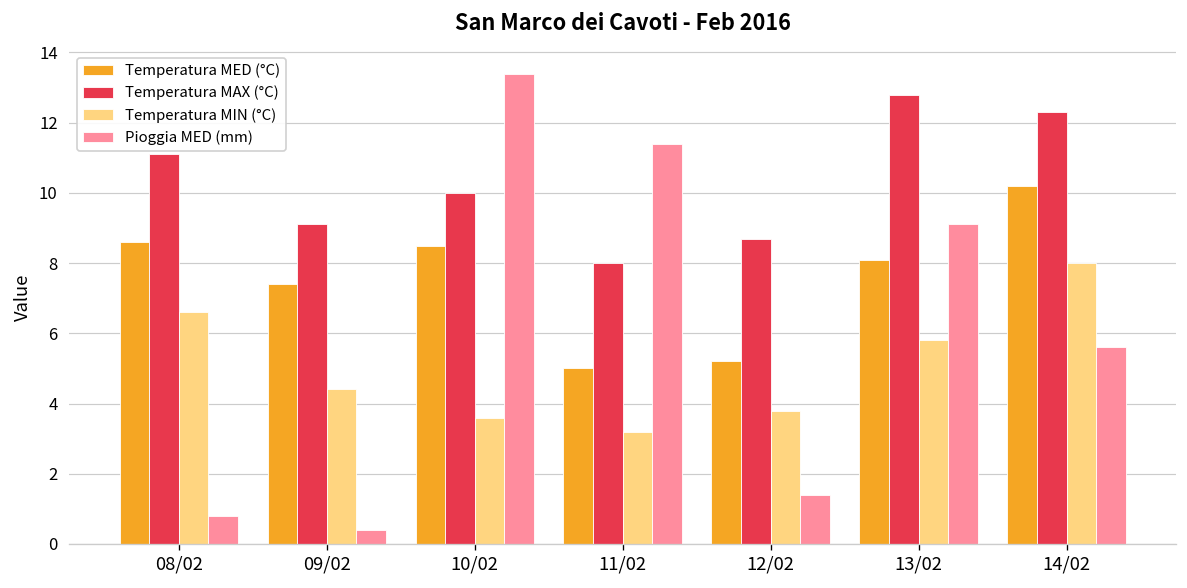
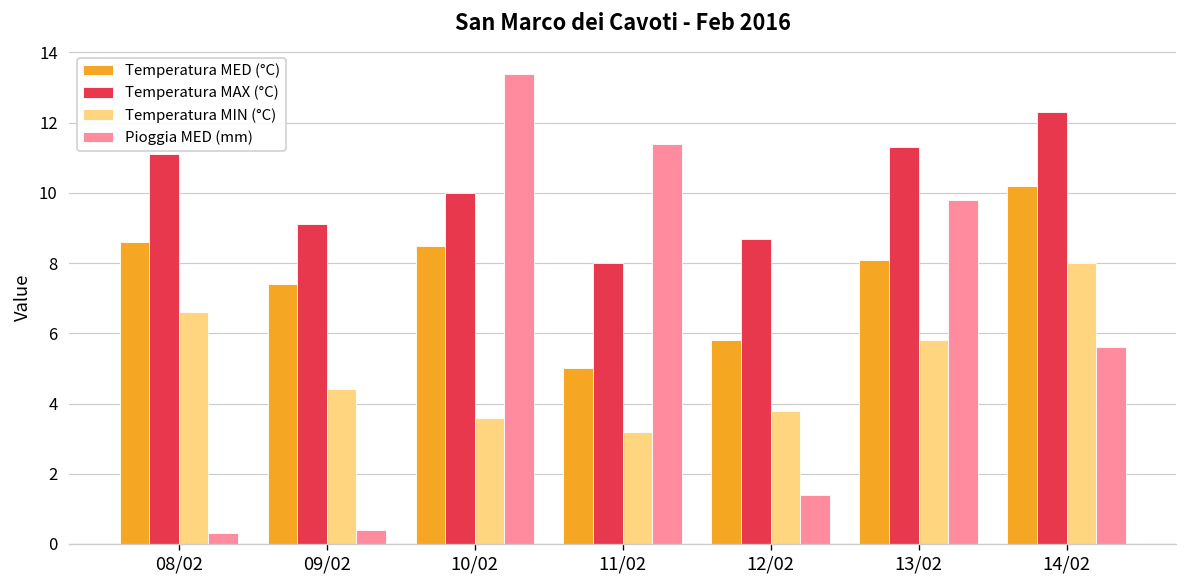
Pioggia MED (mm), 08/02: 0.8 -> 0.3
Temperatura MED (°C), 12/02: 5.2 -> 5.8
Temperatura MAX (°C), 13/02: 12.8 -> 11.3
Pioggia MED (mm), 13/02: 9.1 -> 9.8
